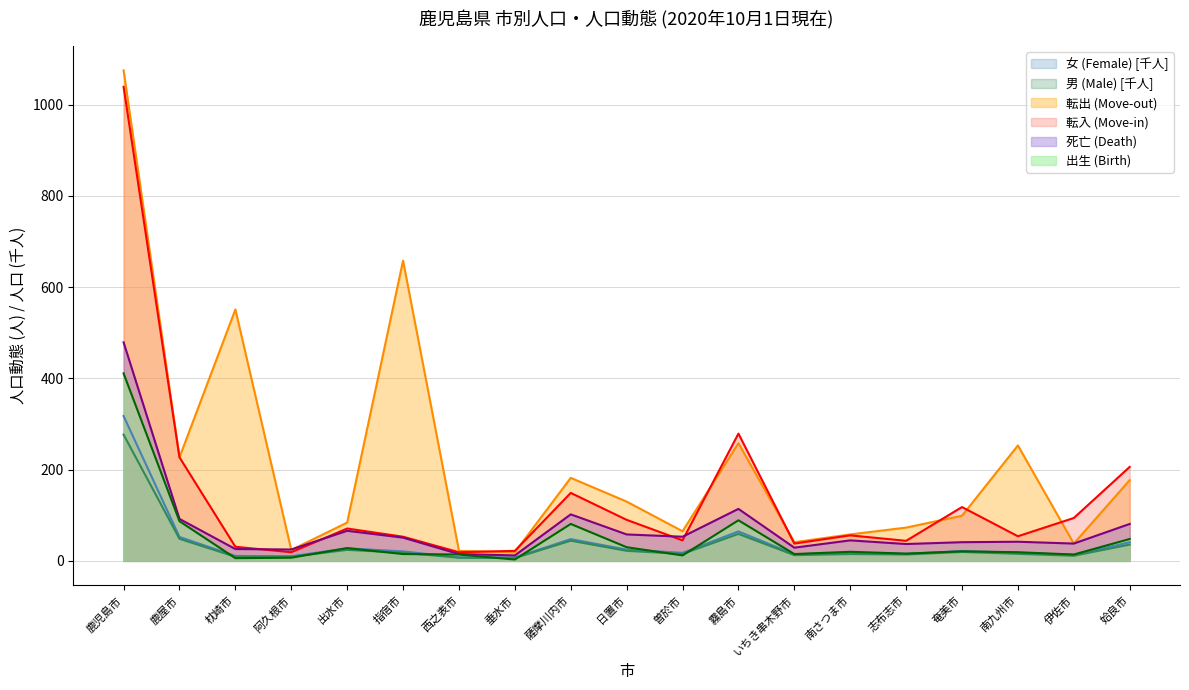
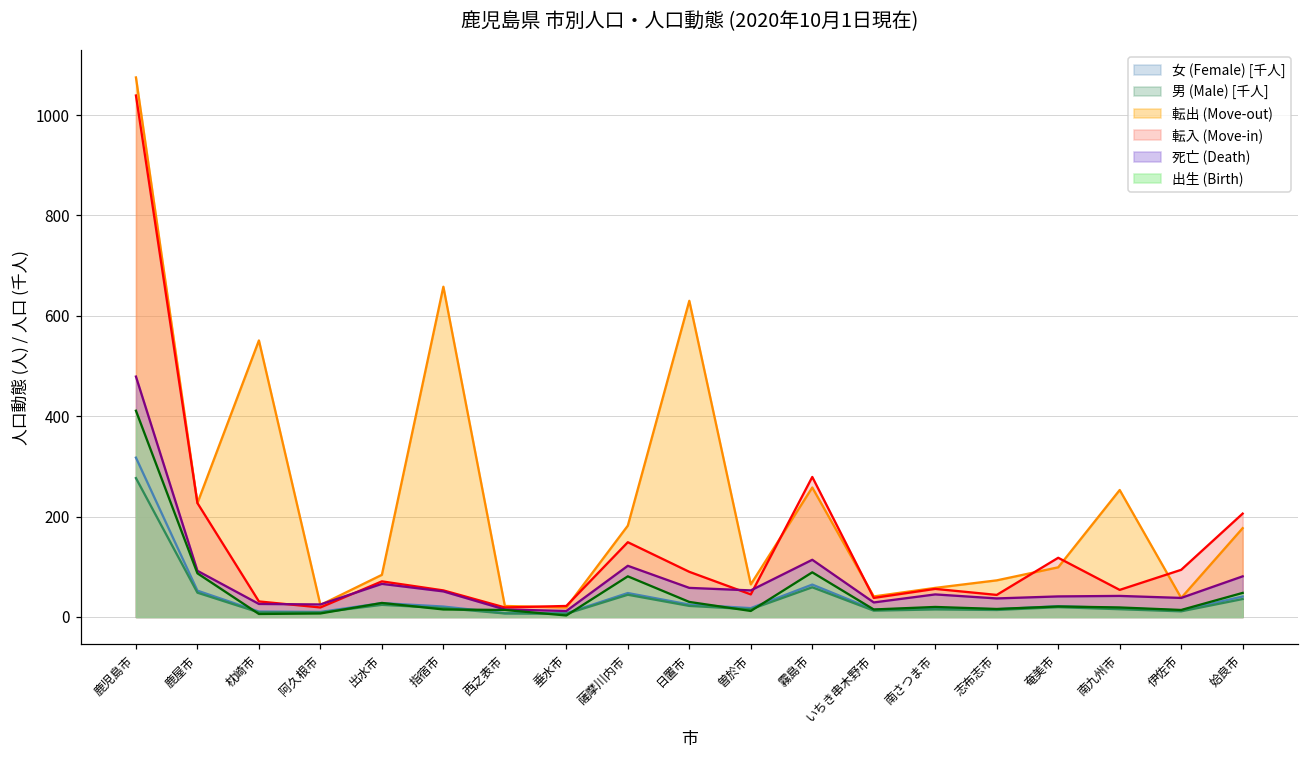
転出 (Move-out), 日置市: 130 -> 630
